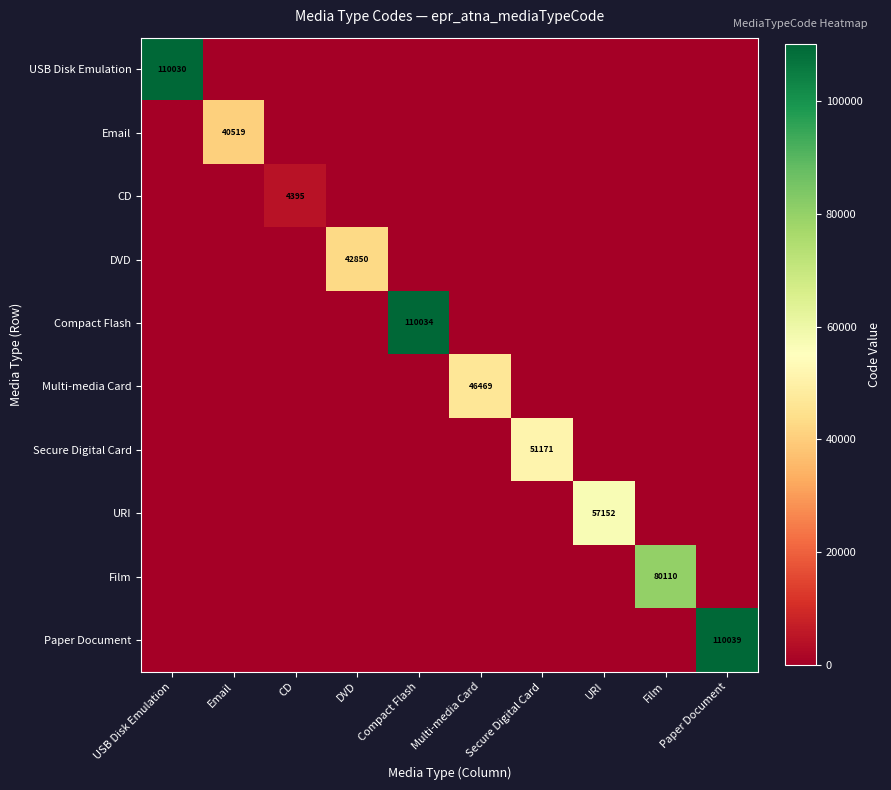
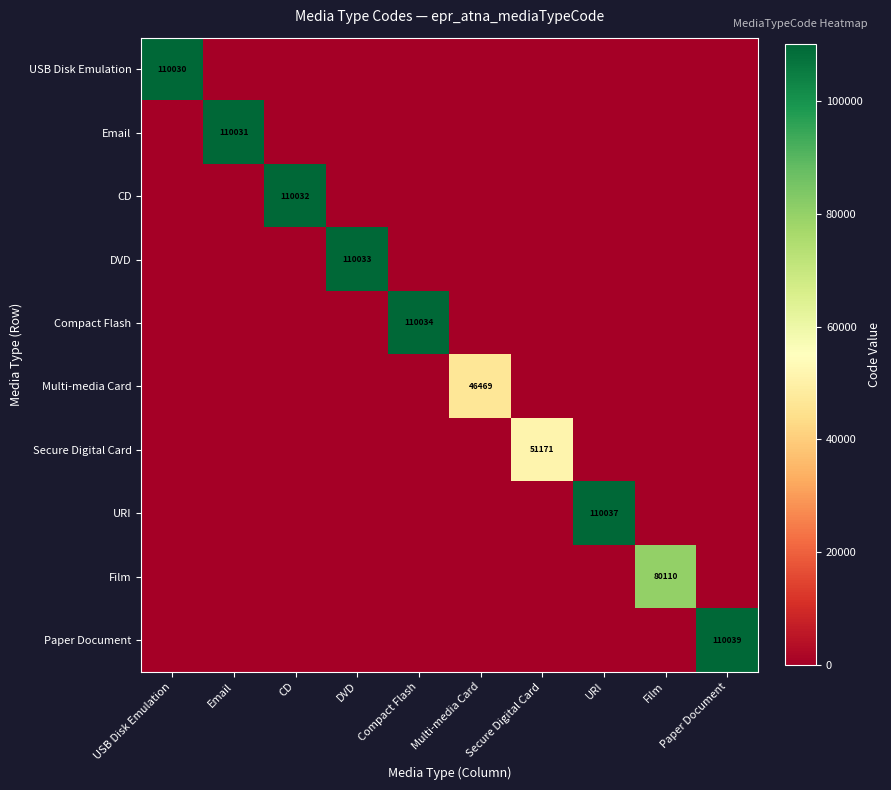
Email, Email: 40519 -> 110031
CD, CD: 4395 -> 110032
DVD, DVD: 42850 -> 110033
URI, URI: 57152 -> 110037
